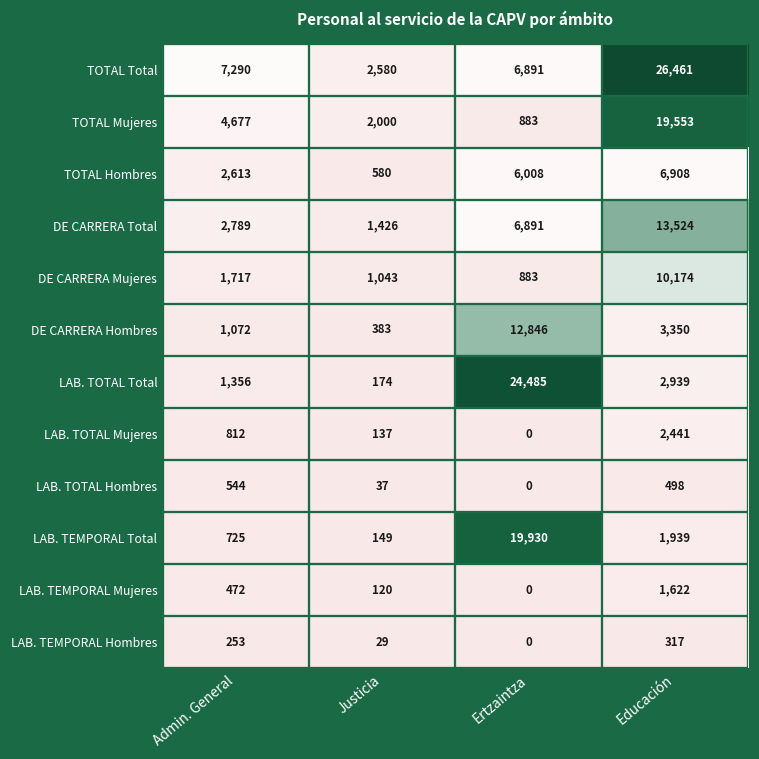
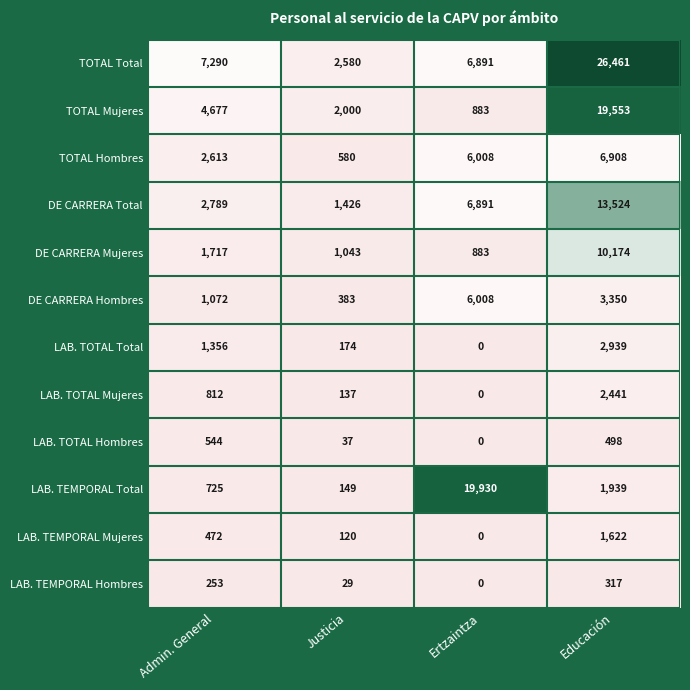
DE CARRERA Hombres, Ertzaintza: 12,846 -> 6,008
LAB. TOTAL Total, Ertzaintza: 24,485 -> 0
